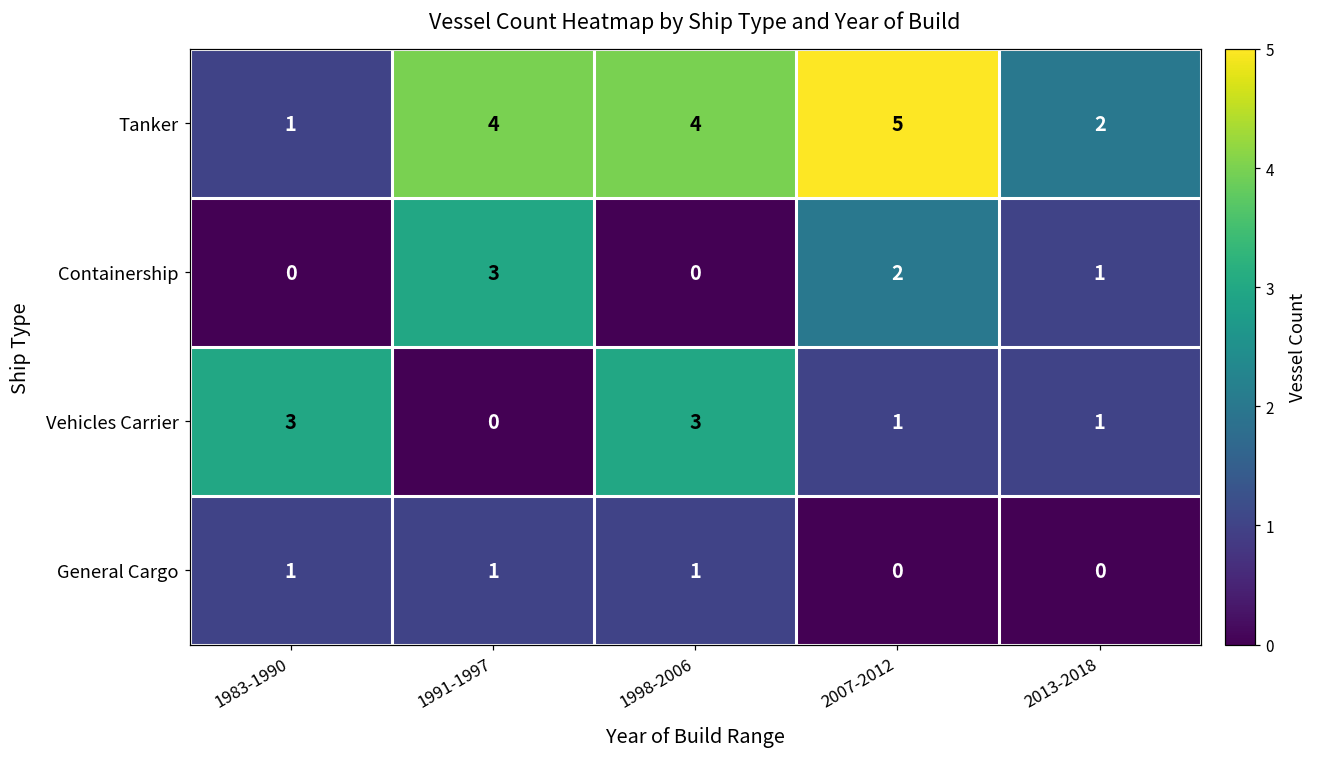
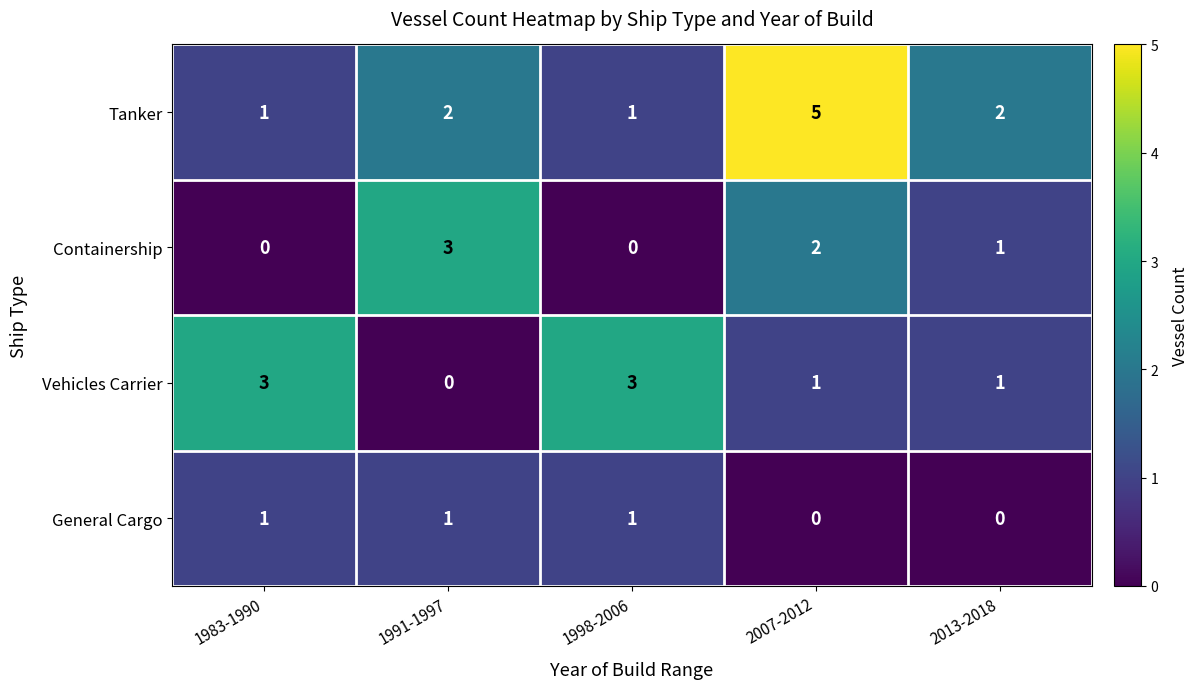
Tanker, 1991-1997: 4 -> 2
Tanker, 1998-2006: 4 -> 1
